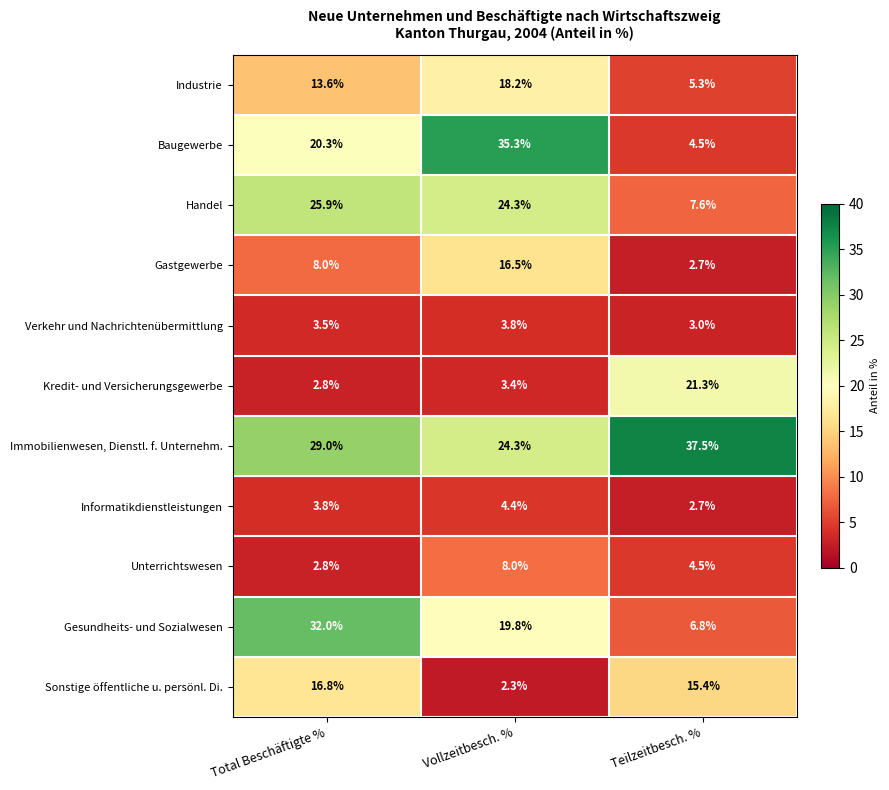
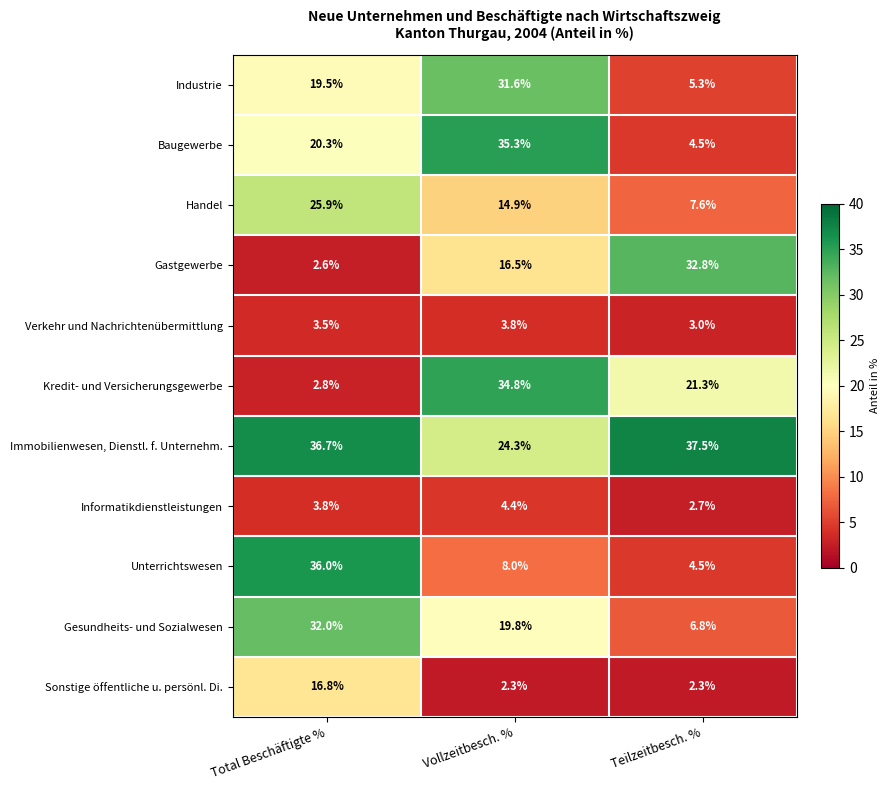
Industrie, Total Beschäftigte %: 13.6% -> 19.5%
Industrie, Vollzeitbesch. %: 18.2% -> 31.6%
Handel, Vollzeitbesch. %: 24.3% -> 14.9%
Gastgewerbe, Total Beschäftigte %: 8.0% -> 2.6%
Gastgewerbe, Teilzeitbesch. %: 2.7% -> 32.8%
Kredit- und Versicherungsgewerbe, Vollzeitbesch. %: 3.4% -> 34.8%
Immobilienwesen, Dienstl. f. Unternehm., Total Beschäftigte %: 29.0% -> 36.7%
Unterrichtswesen, Total Beschäftigte %: 2.8% -> 36.0%
Sonstige öffentliche u. persönl. Di., Teilzeitbesch. %: 15.4% -> 2.3%
